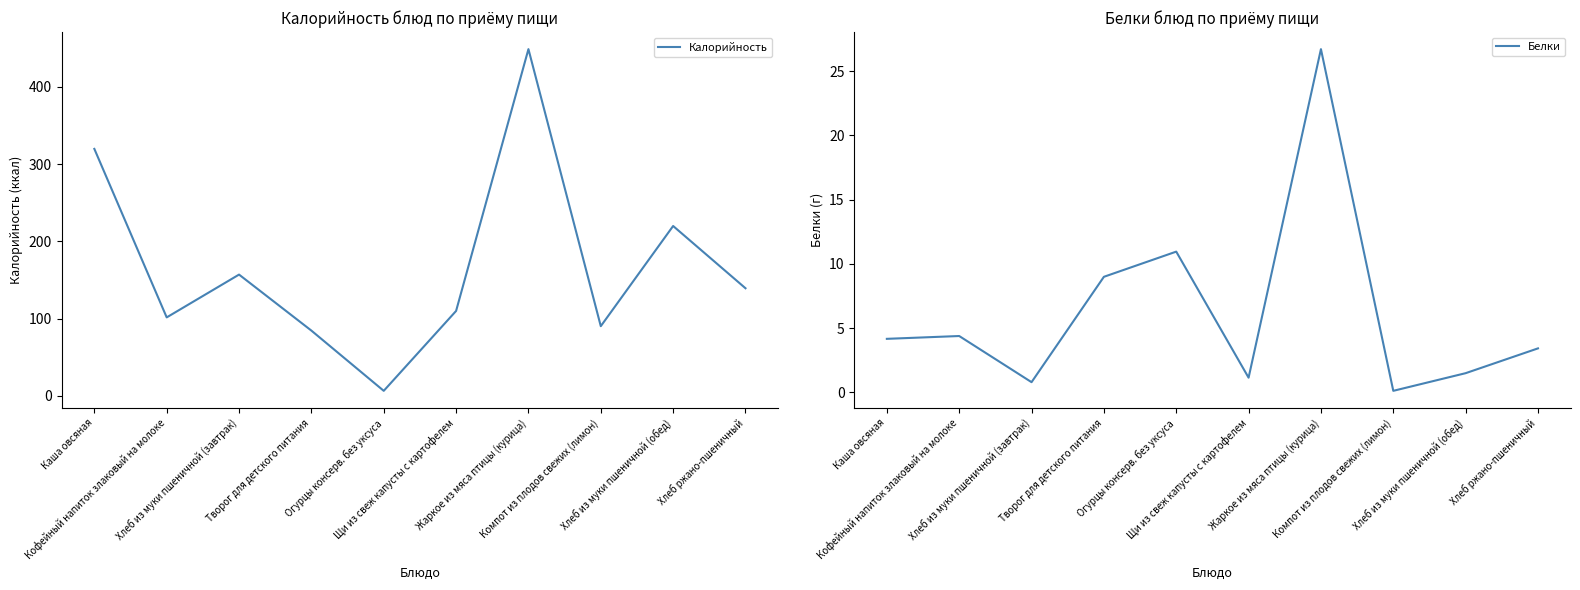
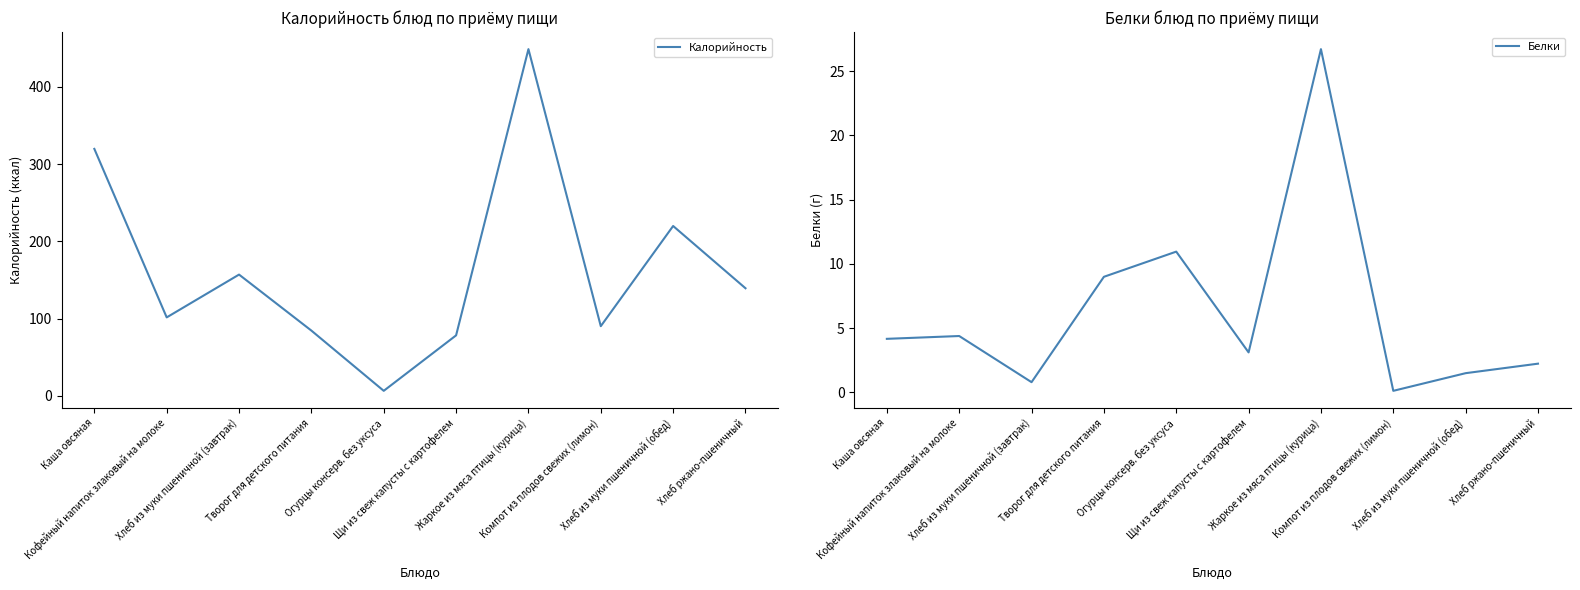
Калорийность блюд по приёму пищи, Щи из свеж капусты с картофелем: 110 -> 80
Белки блюд по приёму пищи, Щи из свеж капусты с картофелем: 1.1 -> 3.1
Белки блюд по приёму пищи, Хлеб ржано-пшеничный: 3.4 -> 2.2
